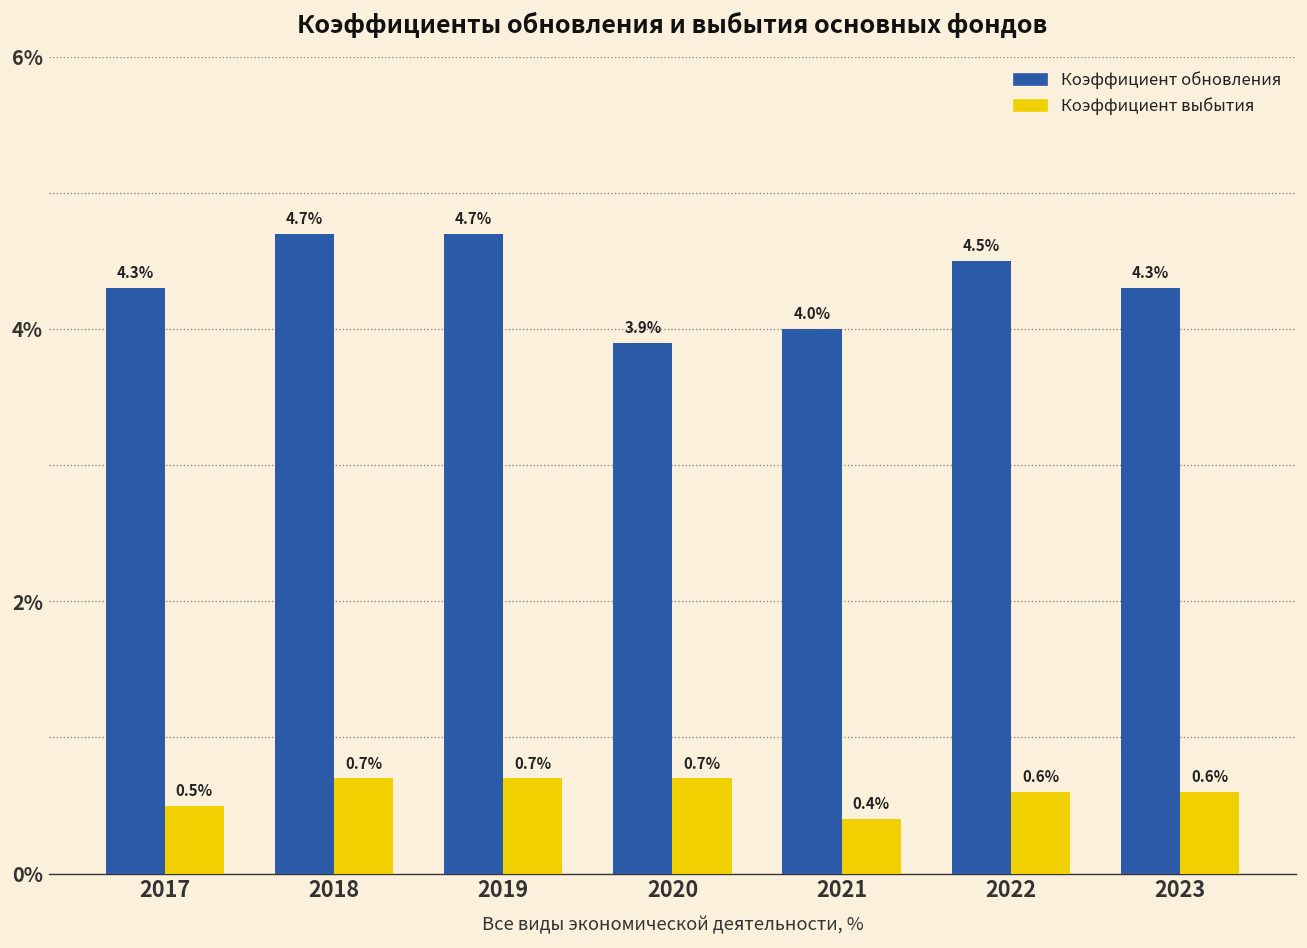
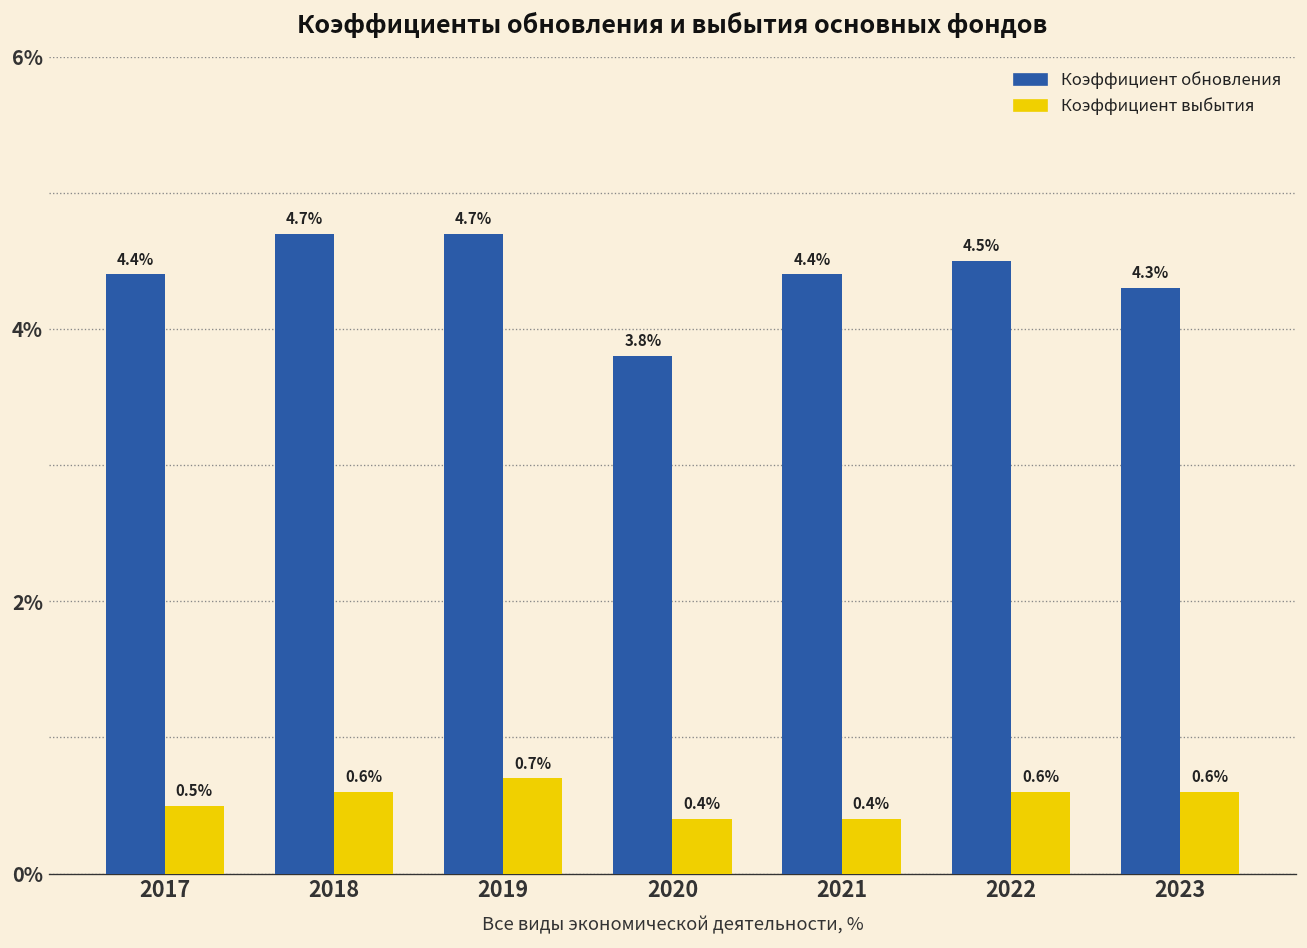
Коэффициент обновления, 2017: 4.3% -> 4.4%
Коэффициент выбытия, 2018: 0.7% -> 0.6%
Коэффициент обновления, 2020: 3.9% -> 3.8%
Коэффициент выбытия, 2020: 0.7% -> 0.4%
Коэффициент обновления, 2021: 4.0% -> 4.4%
